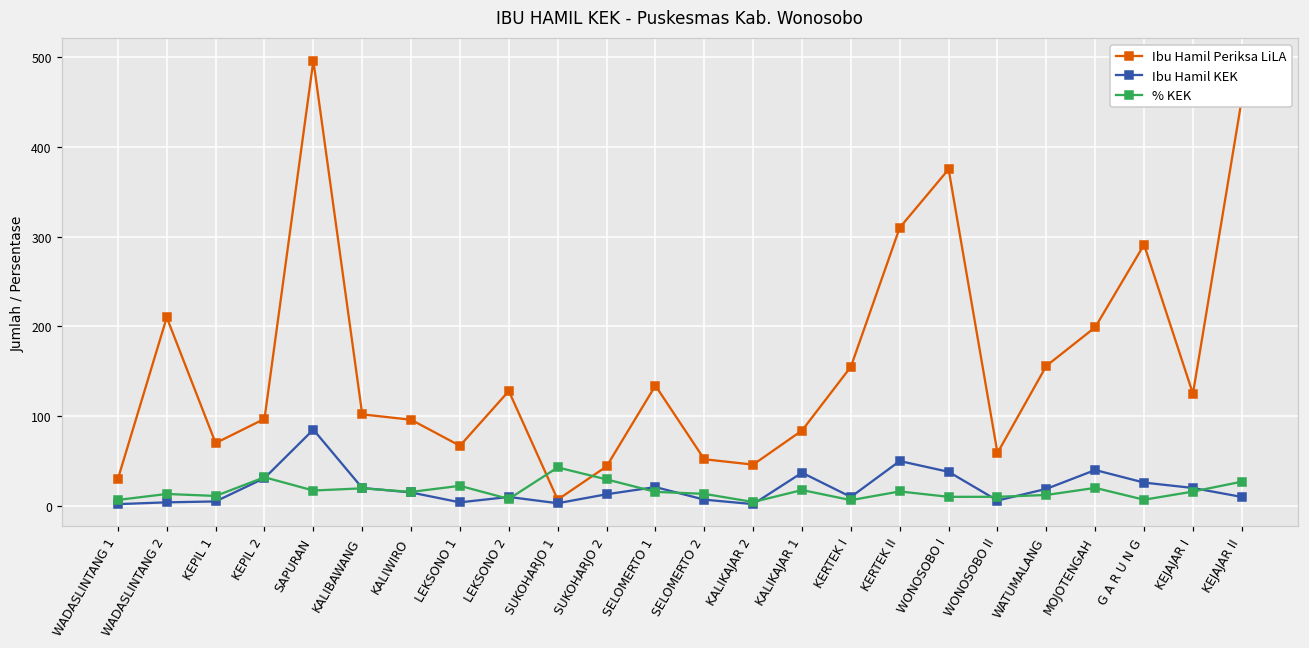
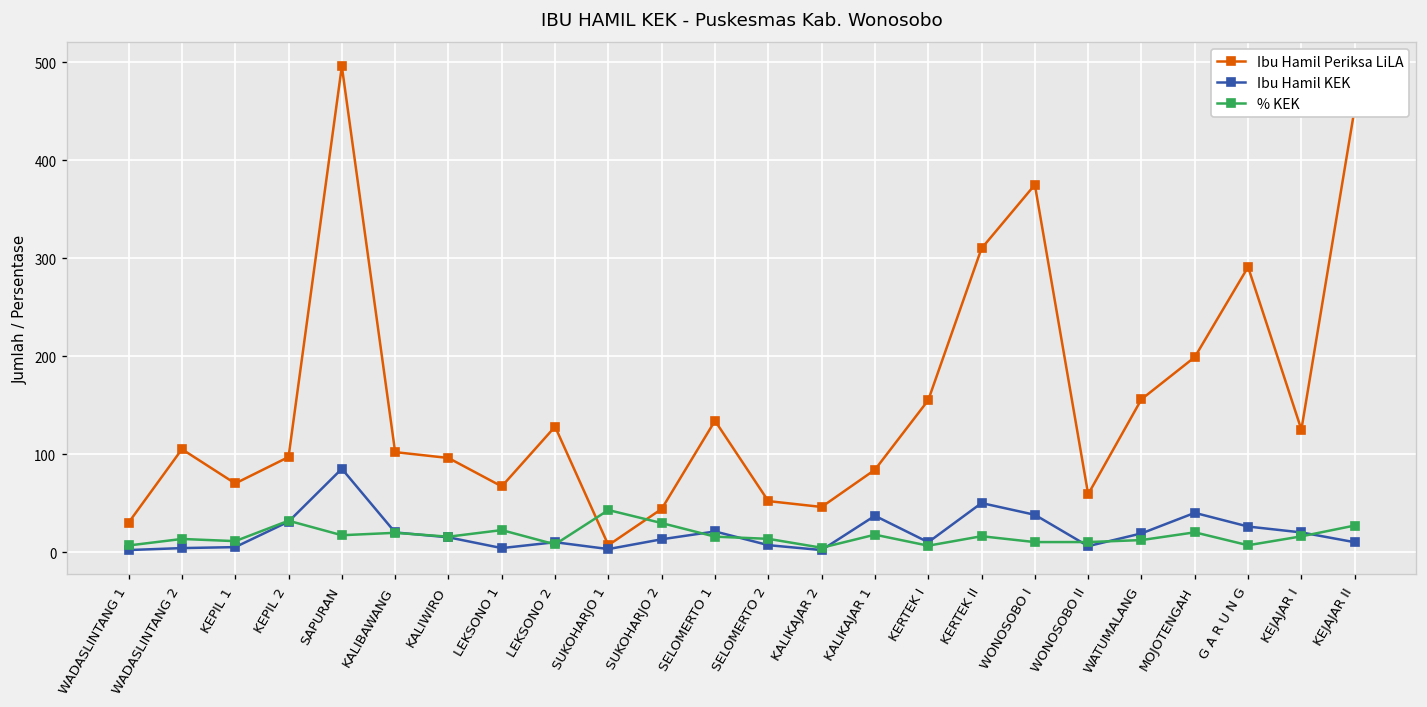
Ibu Hamil Periksa LiLA, WADASLINTANG 2: 210 -> 110
